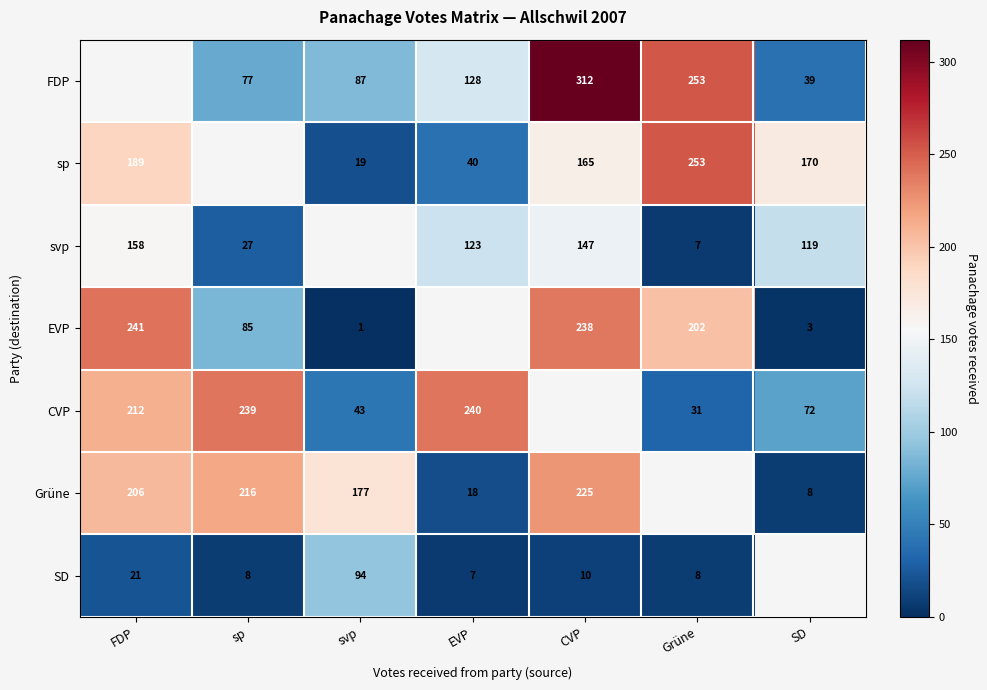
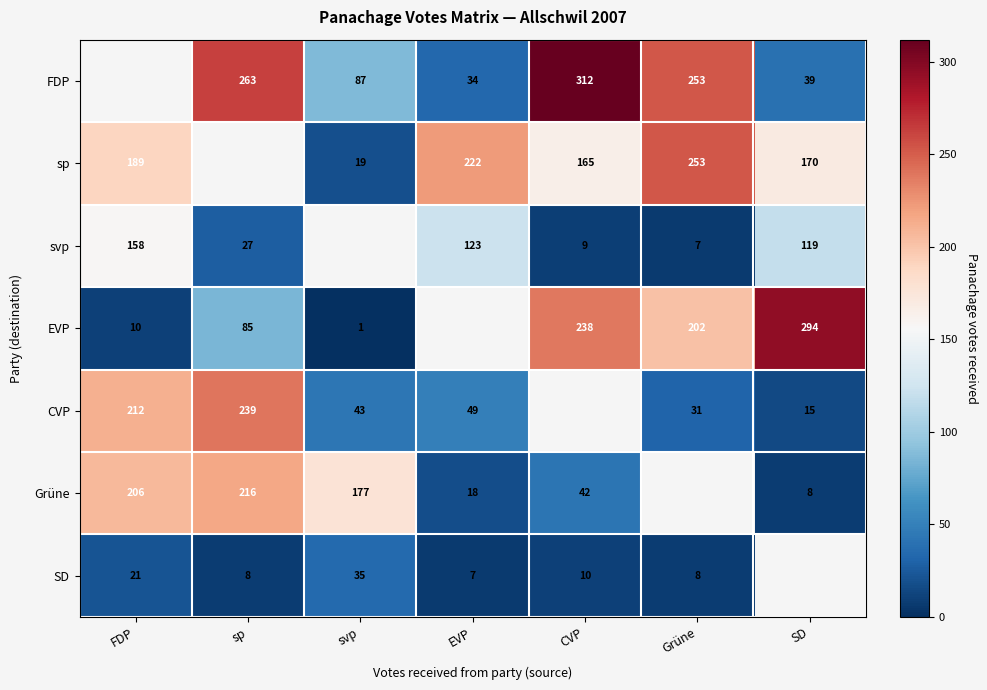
FDP, sp: 77 -> 263
FDP, EVP: 128 -> 34
sp, EVP: 40 -> 222
svp, CVP: 147 -> 9
EVP, FDP: 241 -> 10
EVP, SD: 3 -> 294
CVP, EVP: 240 -> 49
CVP, SD: 72 -> 15
Grüne, CVP: 225 -> 42
SD, svp: 94 -> 35
